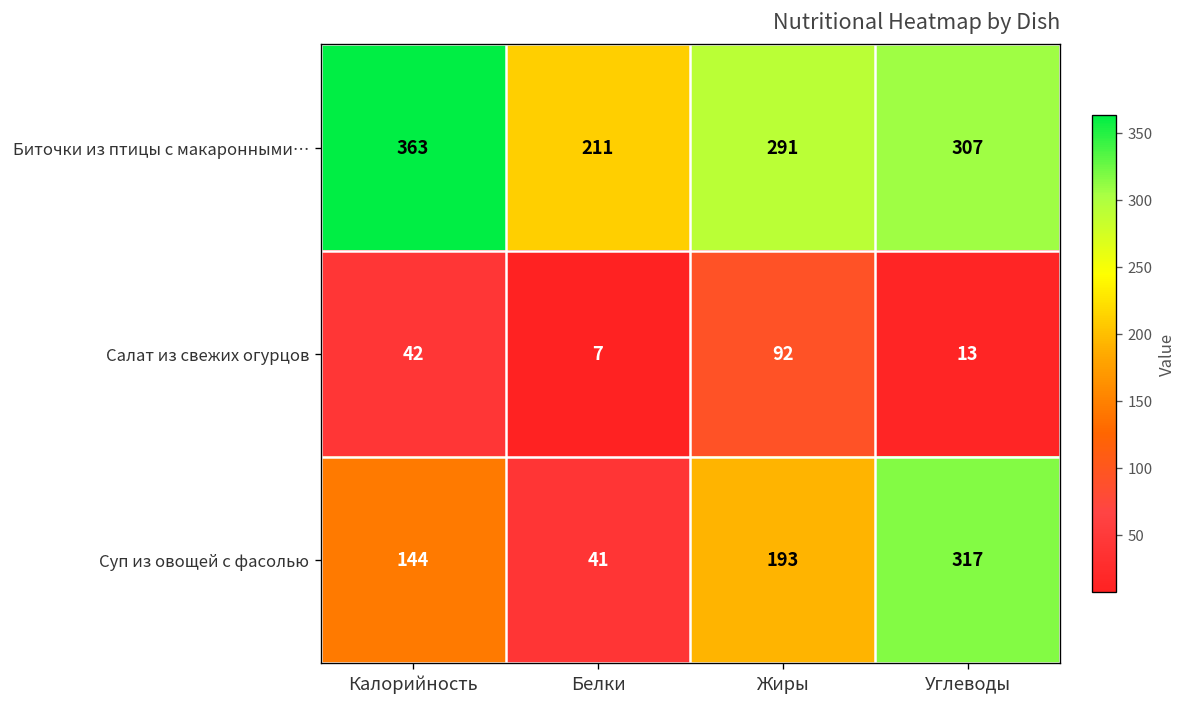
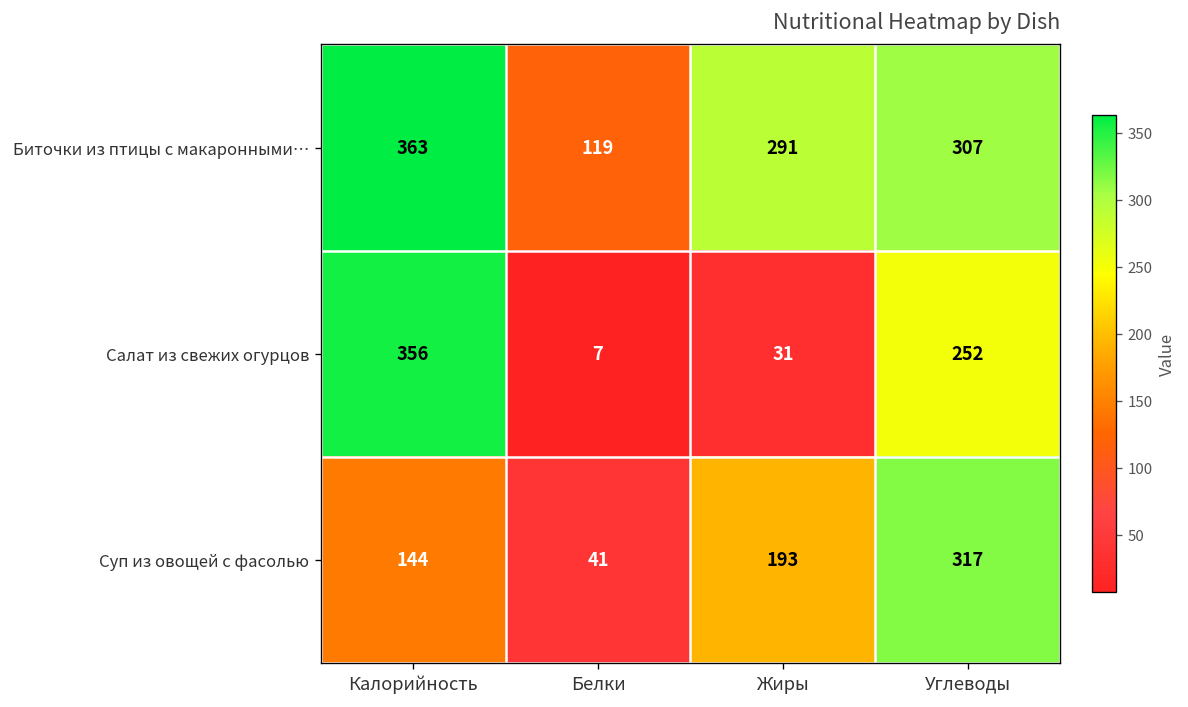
Биточки из птицы с макаронными…, Белки: 211 -> 119
Салат из свежих огурцов, Калорийность: 42 -> 356
Салат из свежих огурцов, Жиры: 92 -> 31
Салат из свежих огурцов, Углеводы: 13 -> 252
